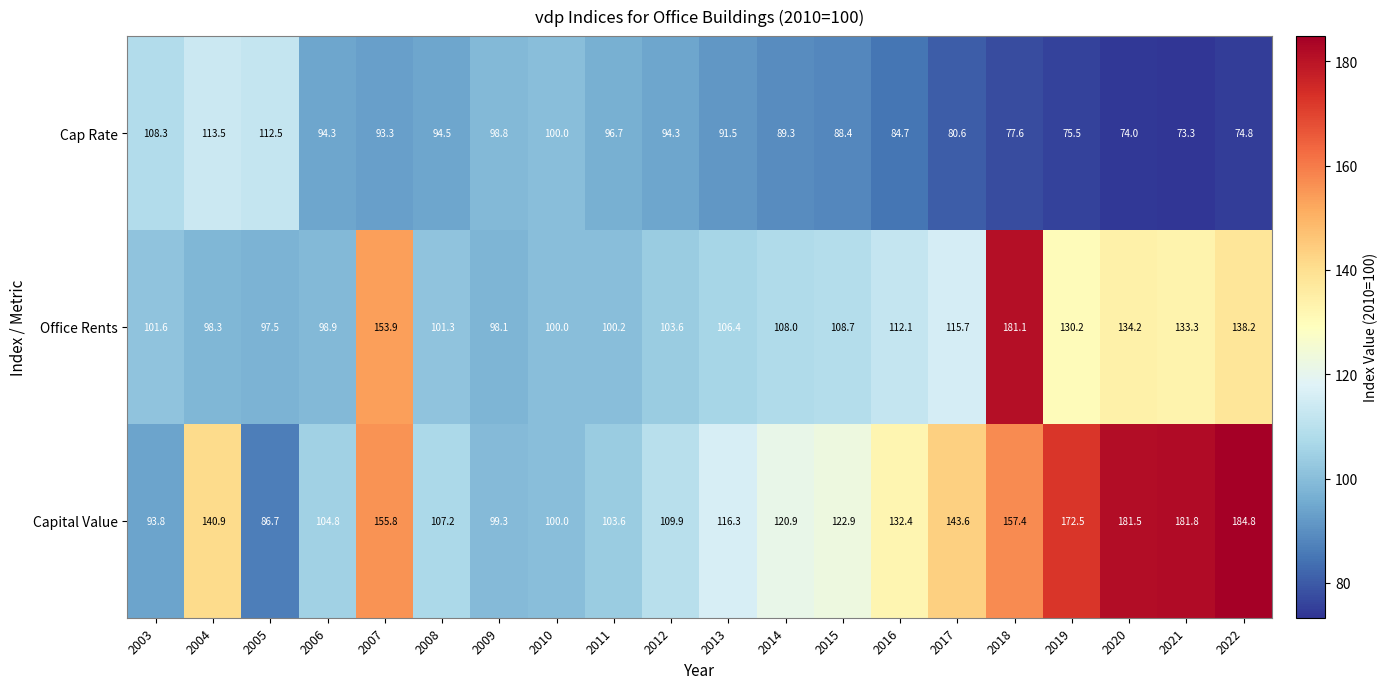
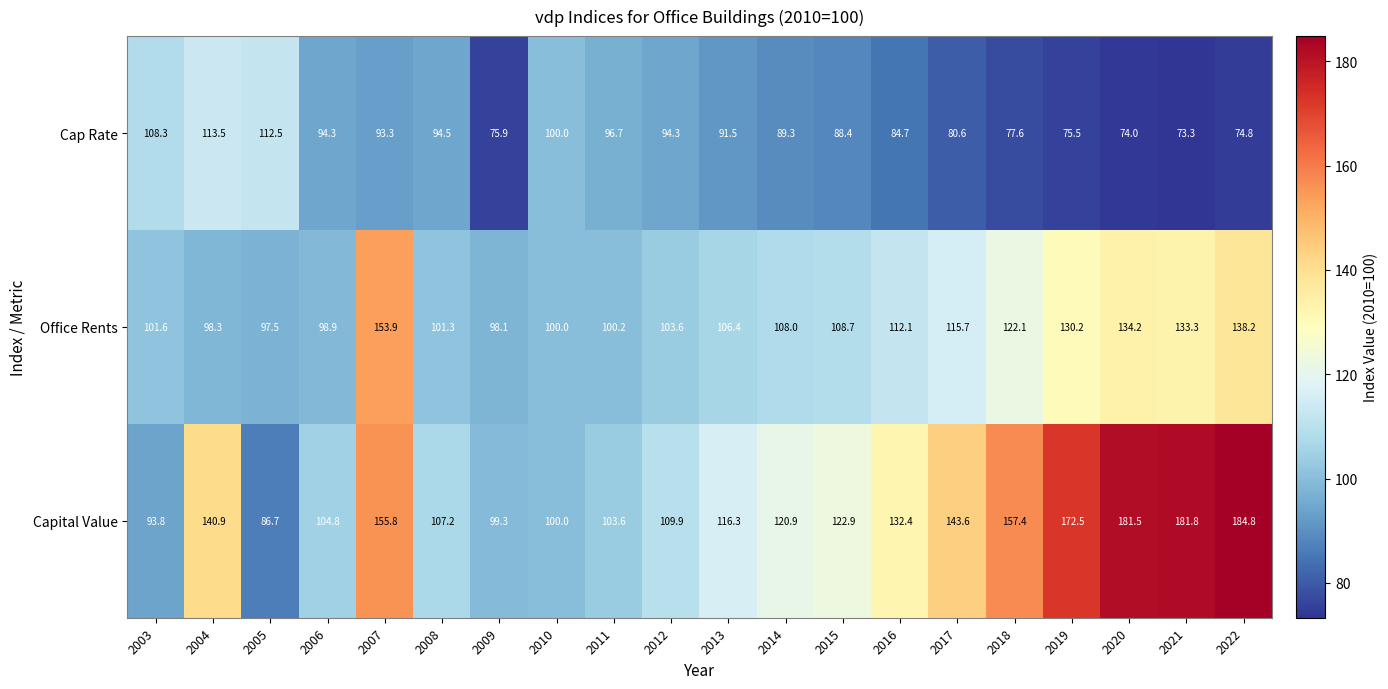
Cap Rate, 2009: 98.8 -> 75.9
Office Rents, 2018: 181.1 -> 122.1
